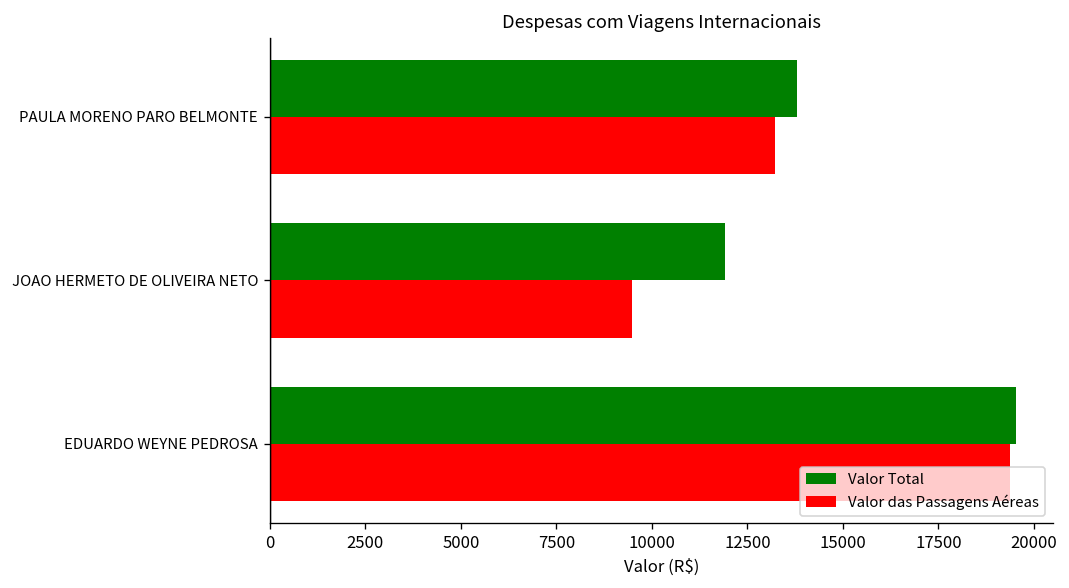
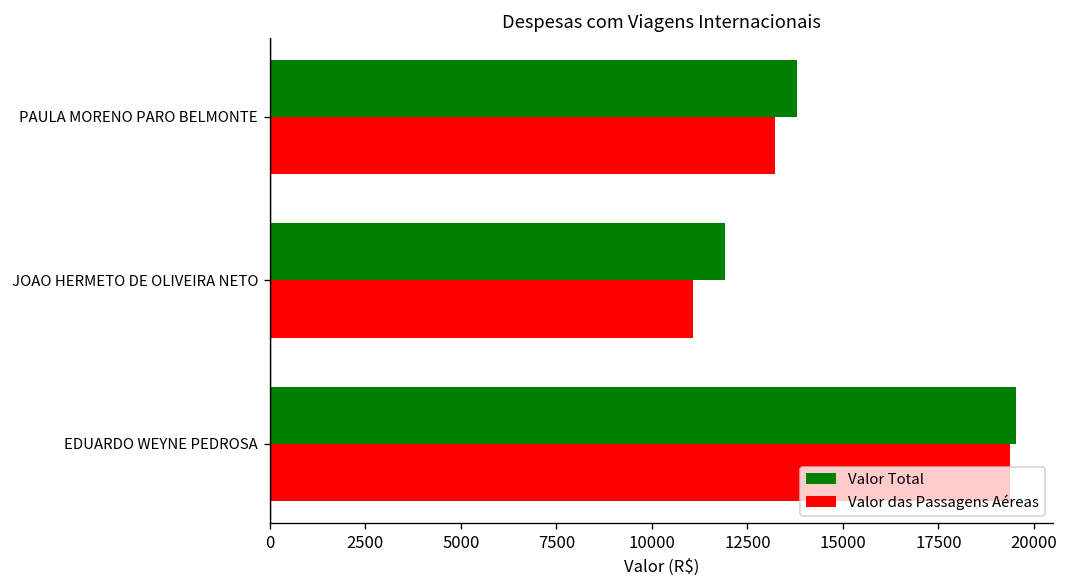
Valor das Passagens Aéreas, JOAO HERMETO DE OLIVEIRA NETO: 9500 -> 11100
